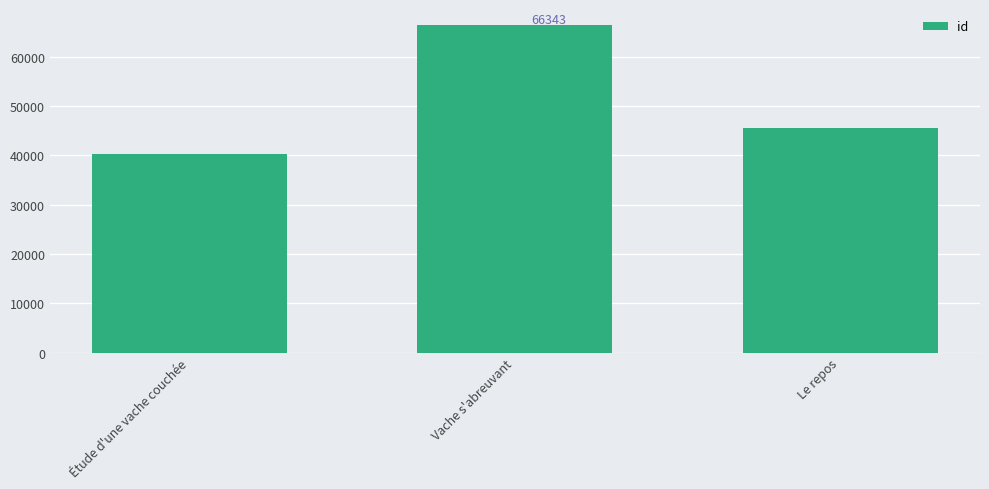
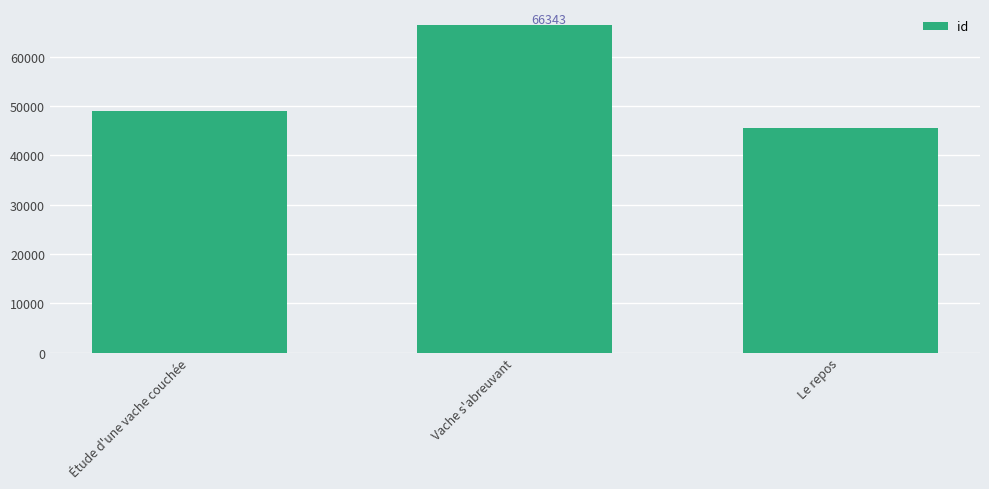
Étude d'une vache couchée: 40000 -> 49000
